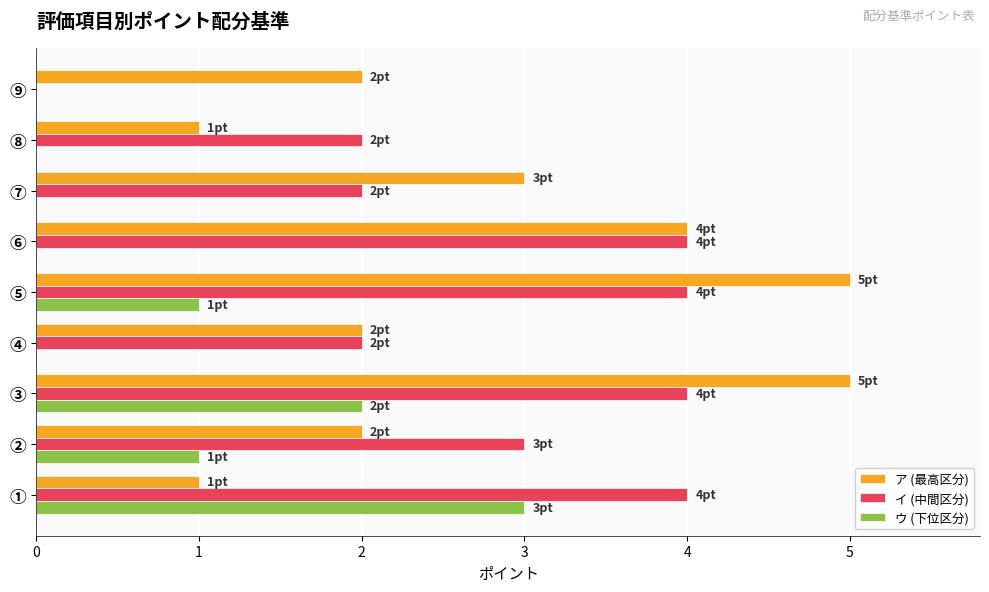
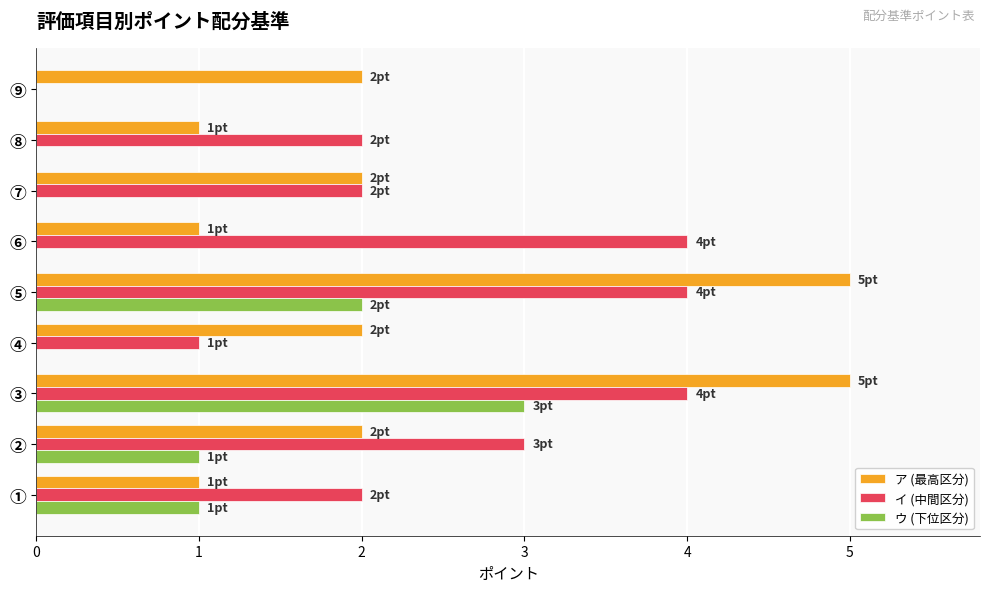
ア (最高区分), ⑦: 3 -> 2
ア (最高区分), ⑥: 4 -> 1
ウ (下位区分), ⑤: 1 -> 2
イ (中間区分), ④: 2 -> 1
ウ (下位区分), ③: 2 -> 3
イ (中間区分), ①: 4 -> 2
ウ (下位区分), ①: 3 -> 1
